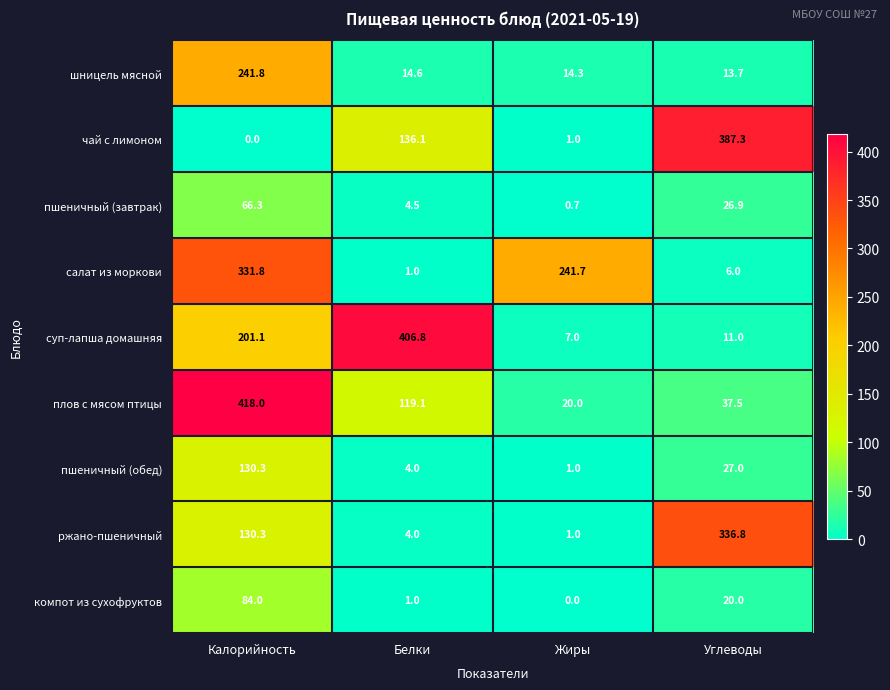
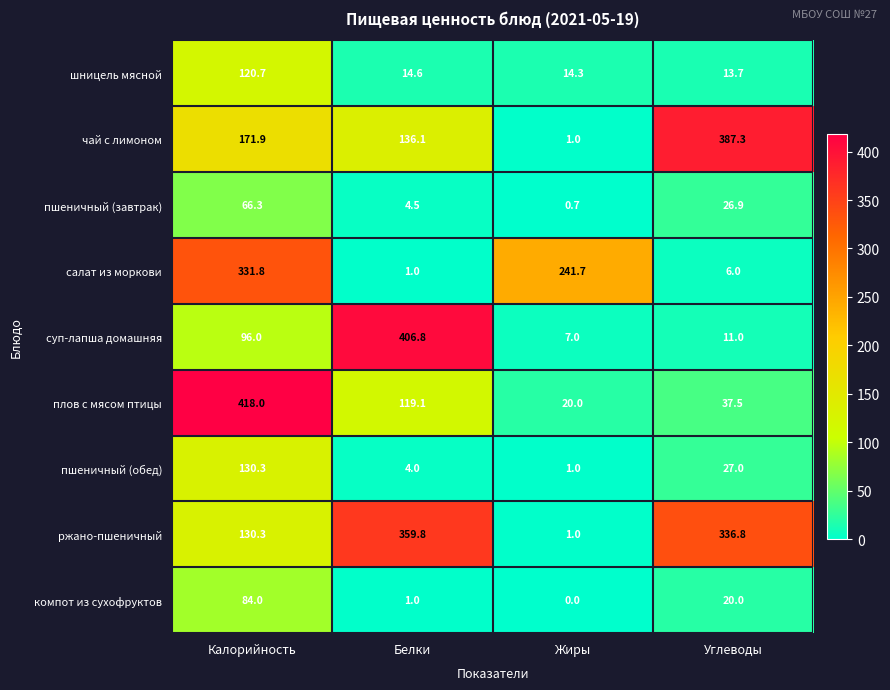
шницель мясной, Калорийность: 241.8 -> 120.7
чай с лимоном, Калорийность: 0.0 -> 171.9
суп-лапша домашняя, Калорийность: 201.1 -> 96.0
ржано-пшеничный, Белки: 4.0 -> 359.8
